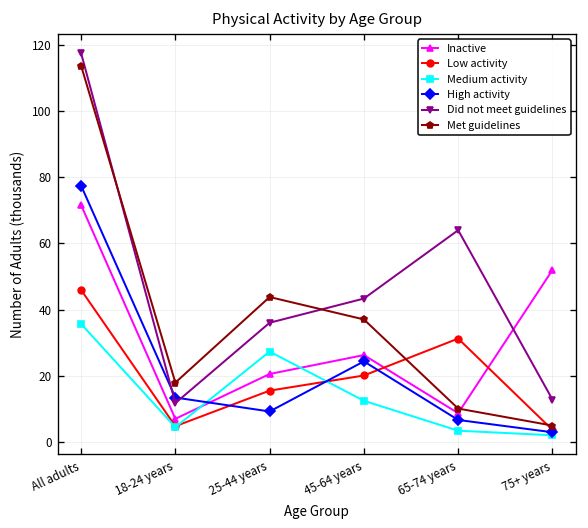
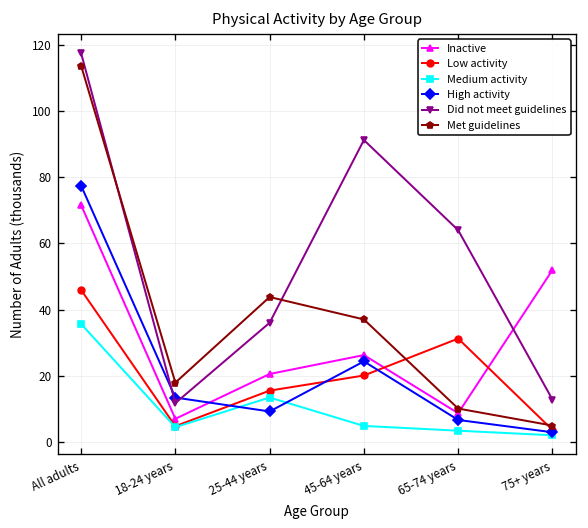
Medium activity, 25-44 years: 27 -> 13
Medium activity, 45-64 years: 12 -> 5
Did not meet guidelines, 45-64 years: 43 -> 91
